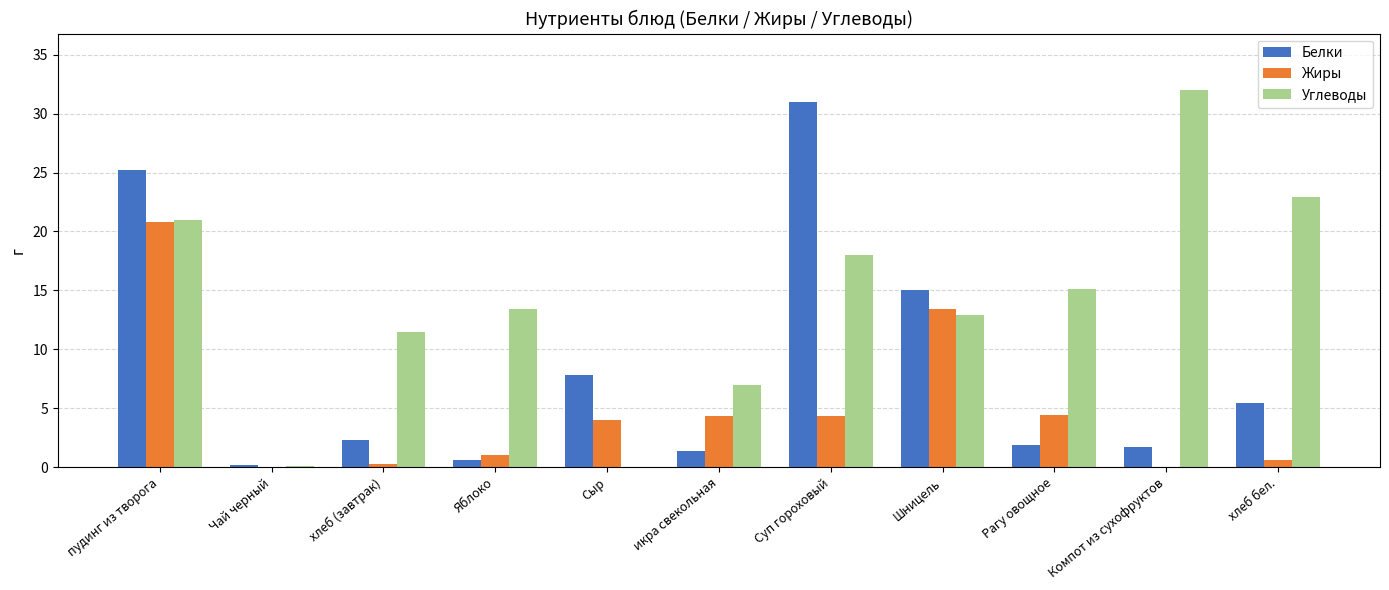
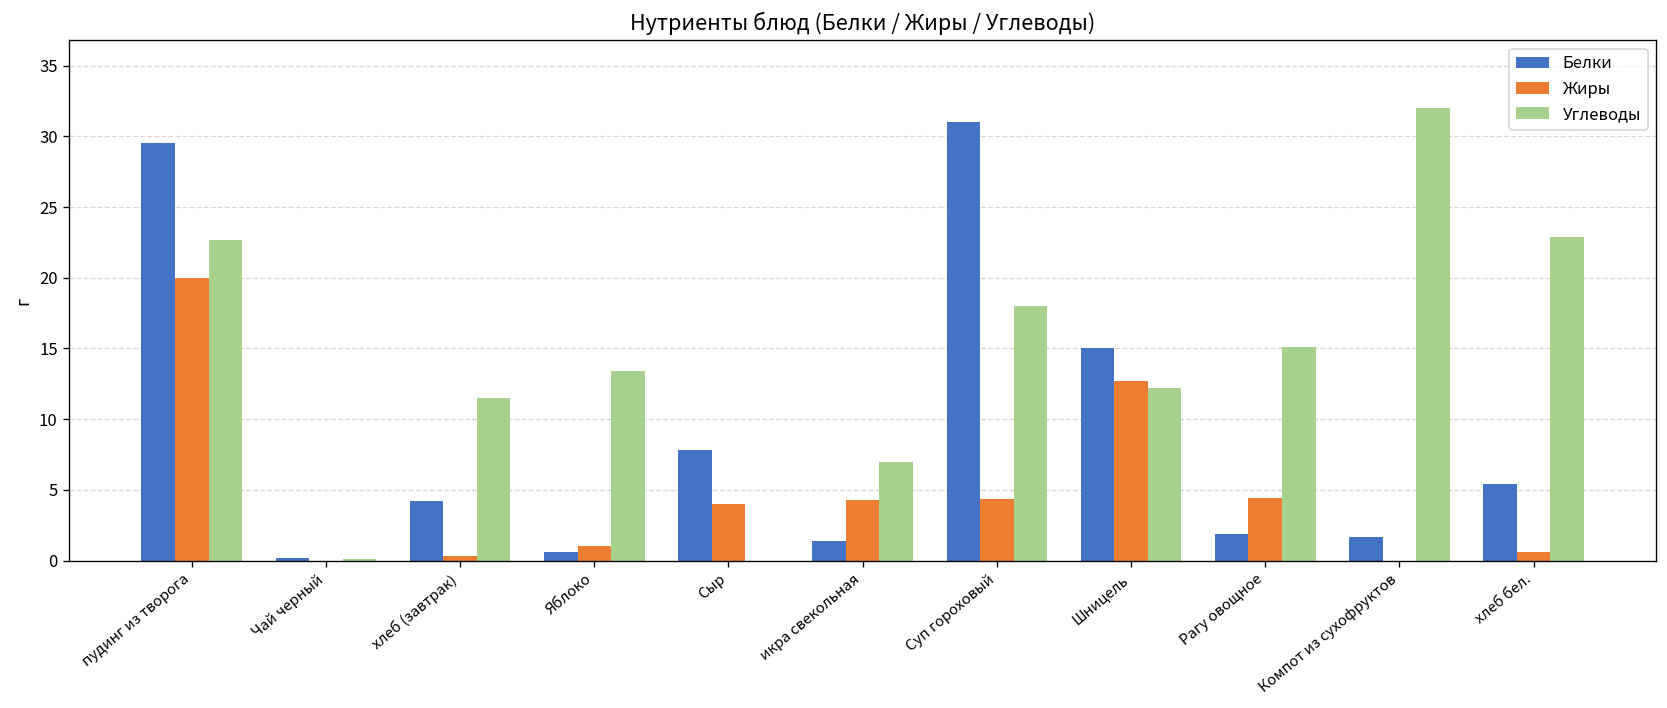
Белки, пудинг из творога: 25.2 -> 29.5
Жиры, пудинг из творога: 20.8 -> 20.0
Углеводы, пудинг из творога: 21.0 -> 22.7
Белки, хлеб (завтрак): 2.3 -> 4.2
Жиры, Шницель: 13.4 -> 12.7
Углеводы, Шницель: 12.9 -> 12.2
